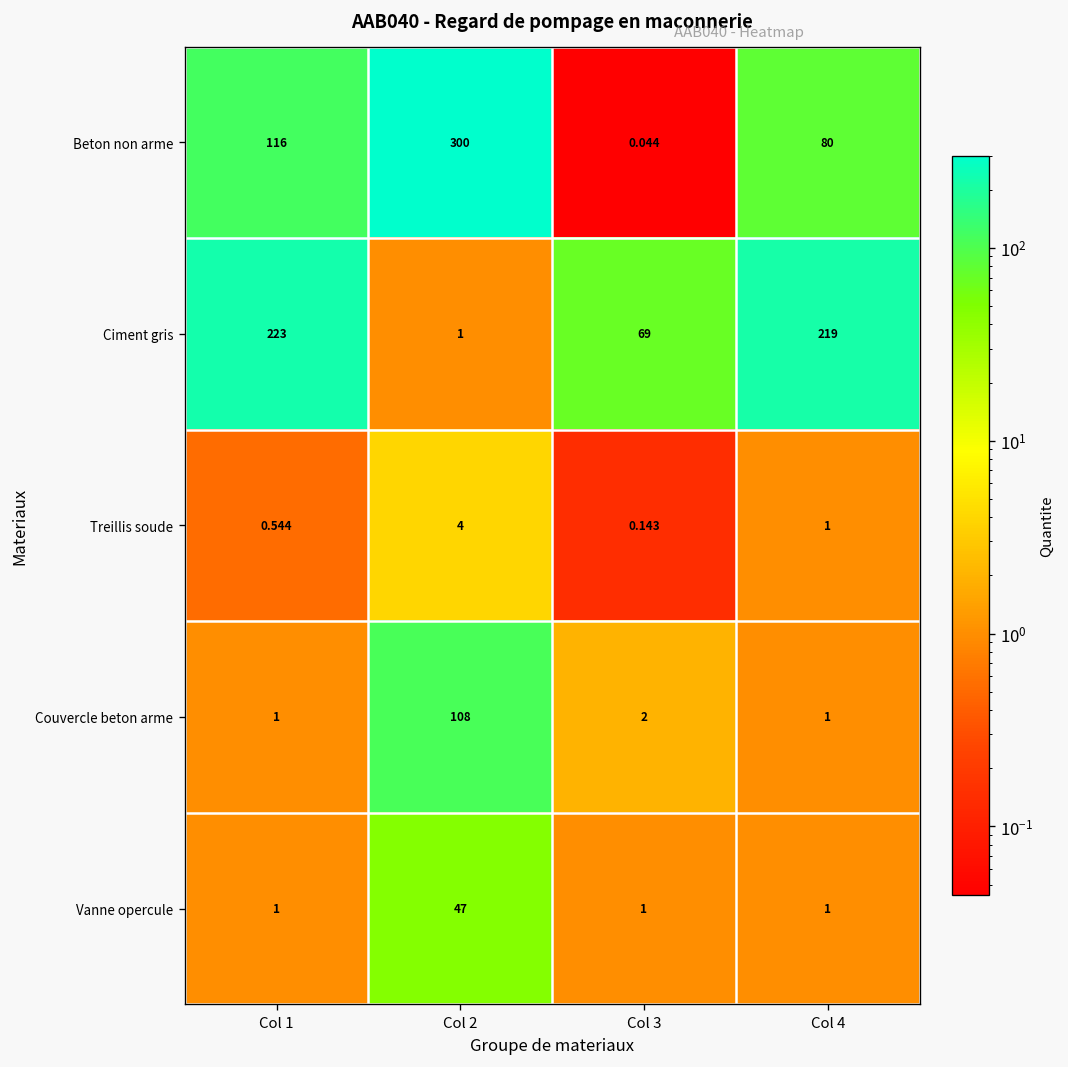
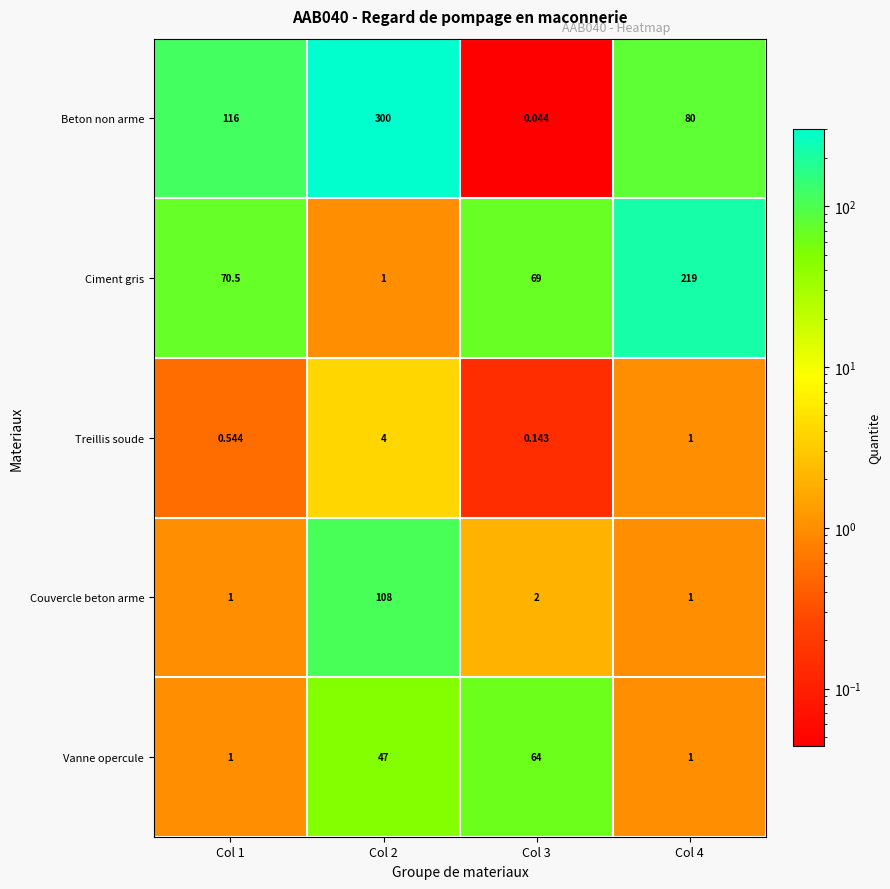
Ciment gris, Col 1: 223 -> 70.5
Vanne opercule, Col 3: 1 -> 64
